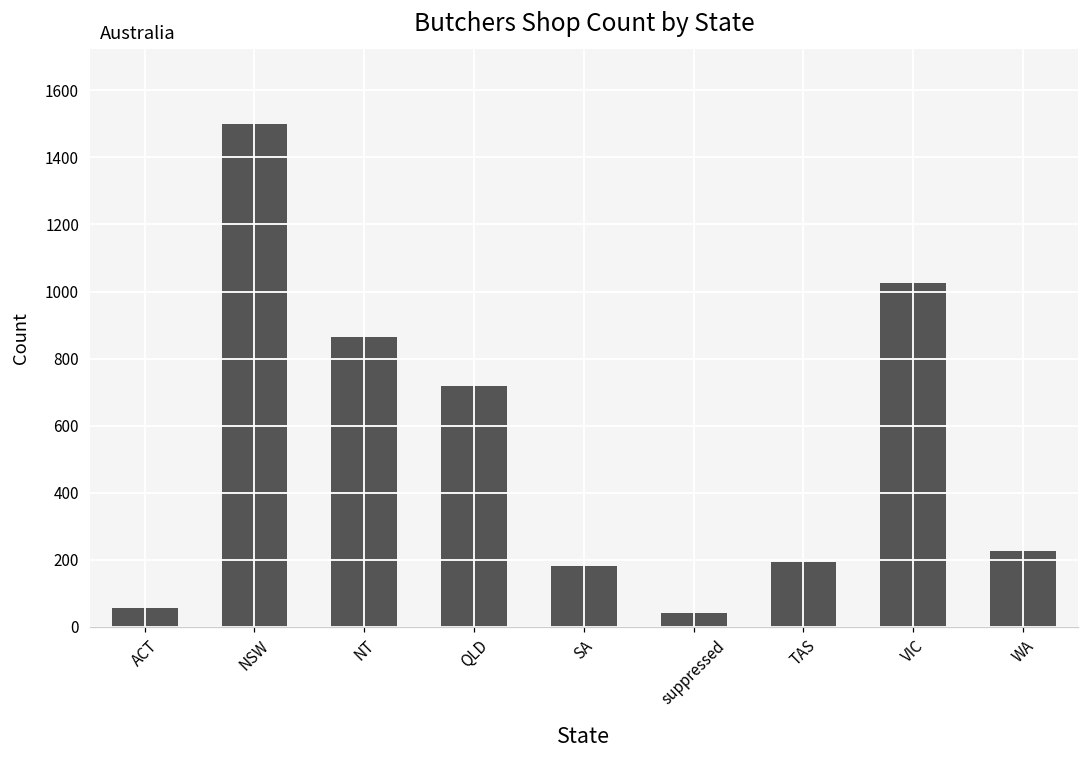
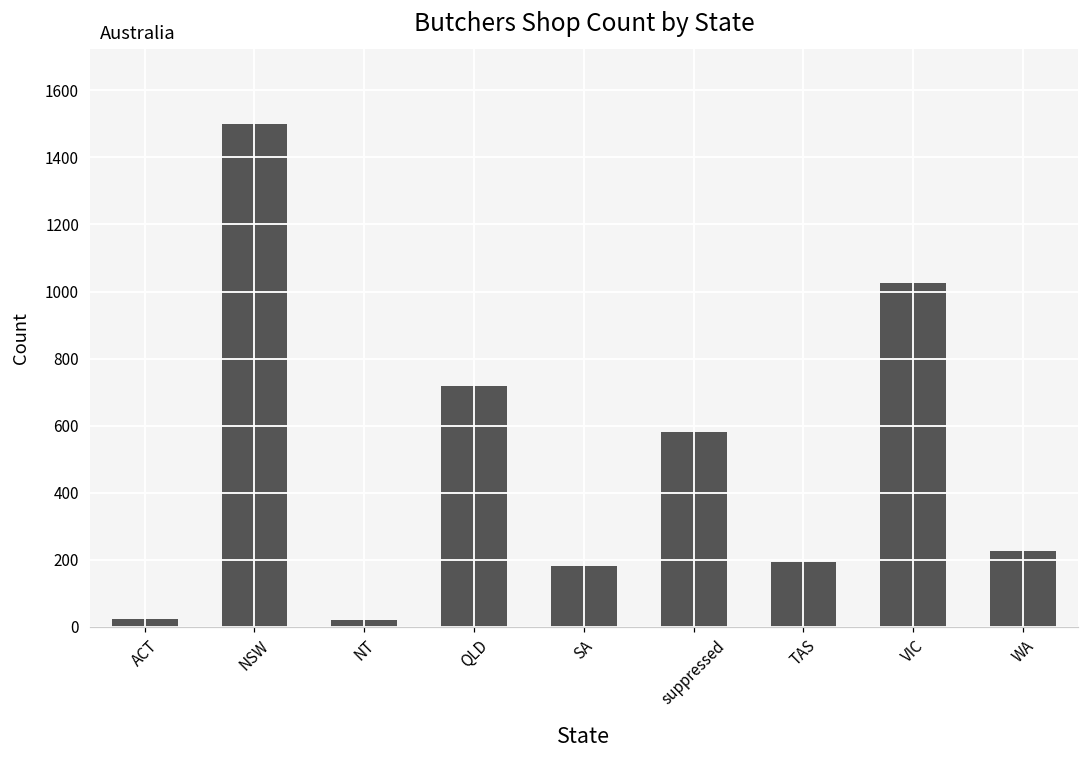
ACT: 60 -> 20
NT: 860 -> 20
suppressed: 40 -> 580
